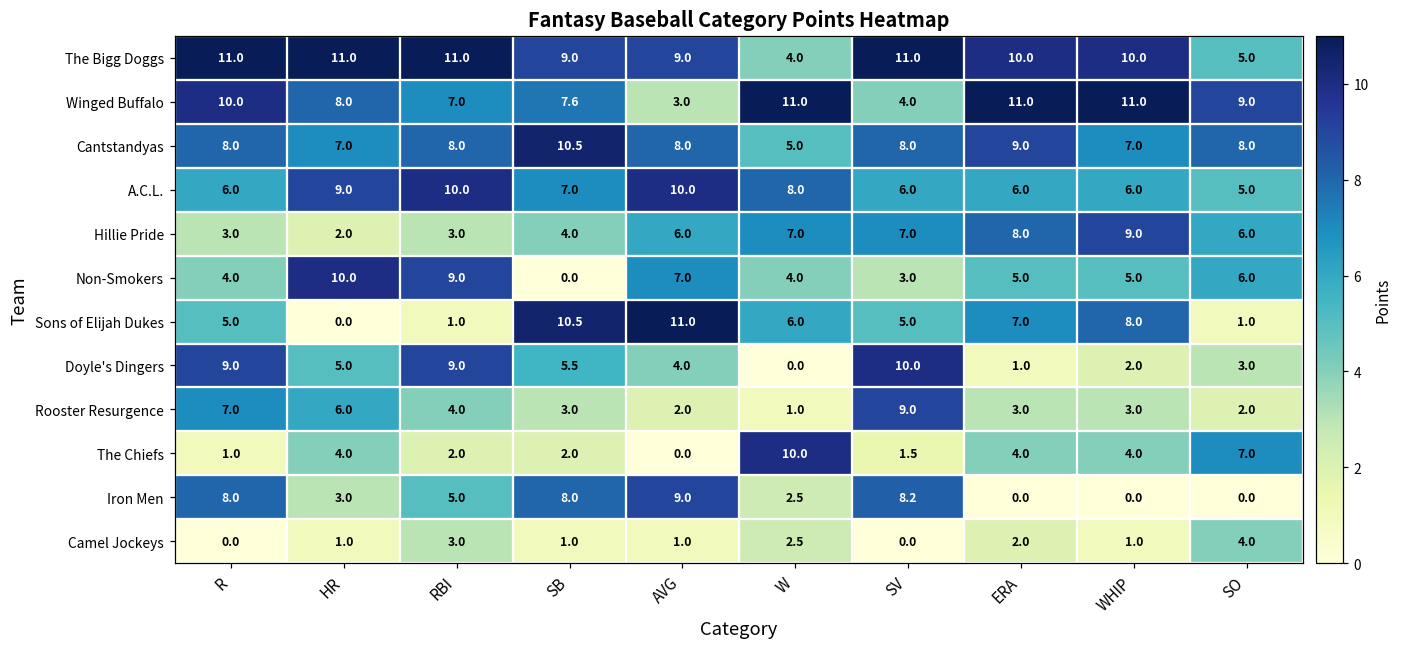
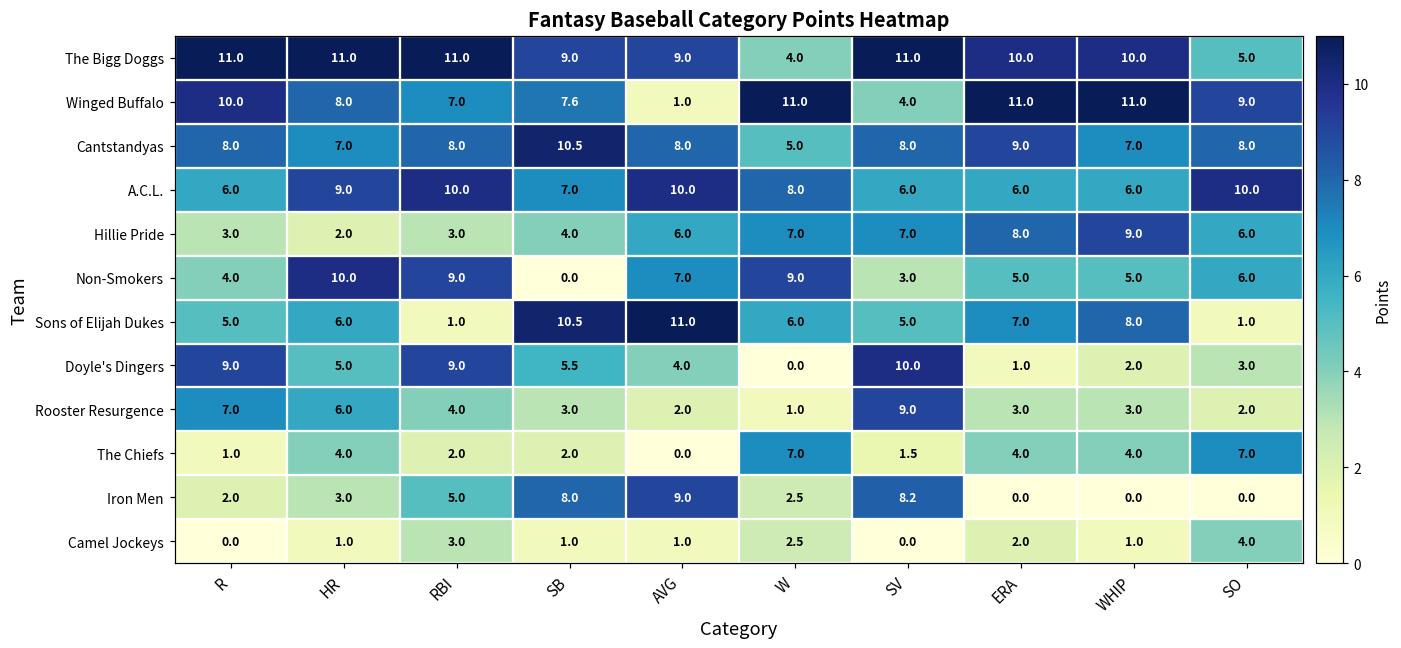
Winged Buffalo, AVG: 3.0 -> 1.0
A.C.L., SO: 5.0 -> 10.0
Non-Smokers, W: 4.0 -> 9.0
Sons of Elijah Dukes, HR: 0.0 -> 6.0
The Chiefs, W: 10.0 -> 7.0
Iron Men, R: 8.0 -> 2.0
